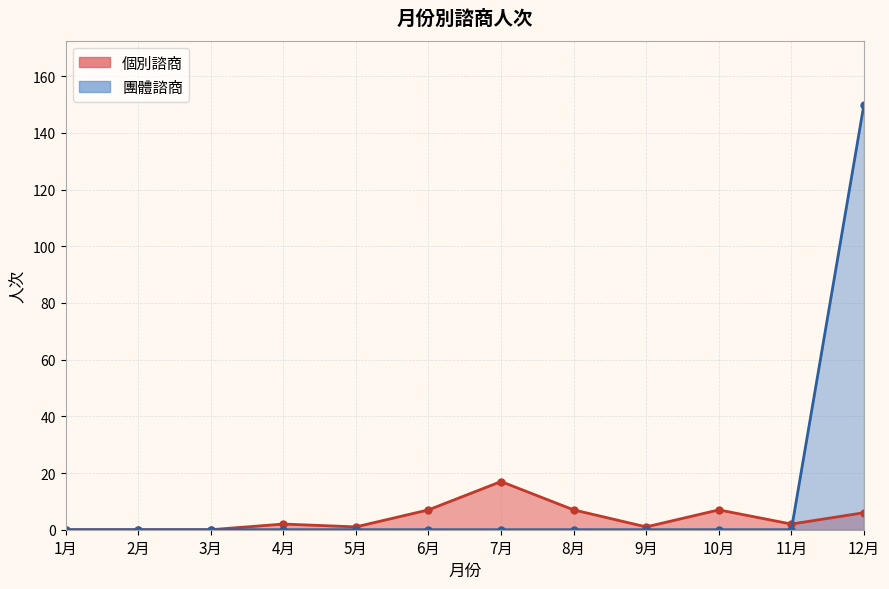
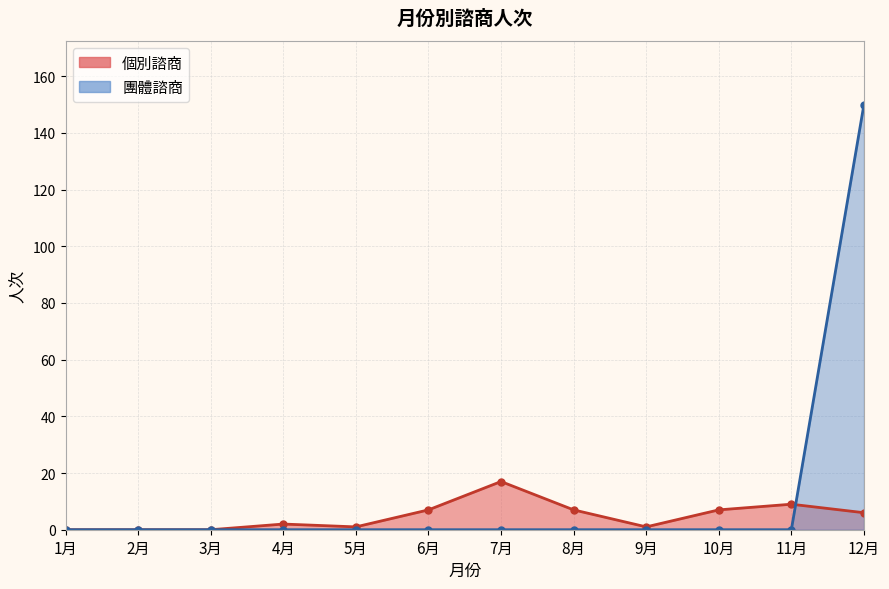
個別諮商, 11月: 2 -> 9
